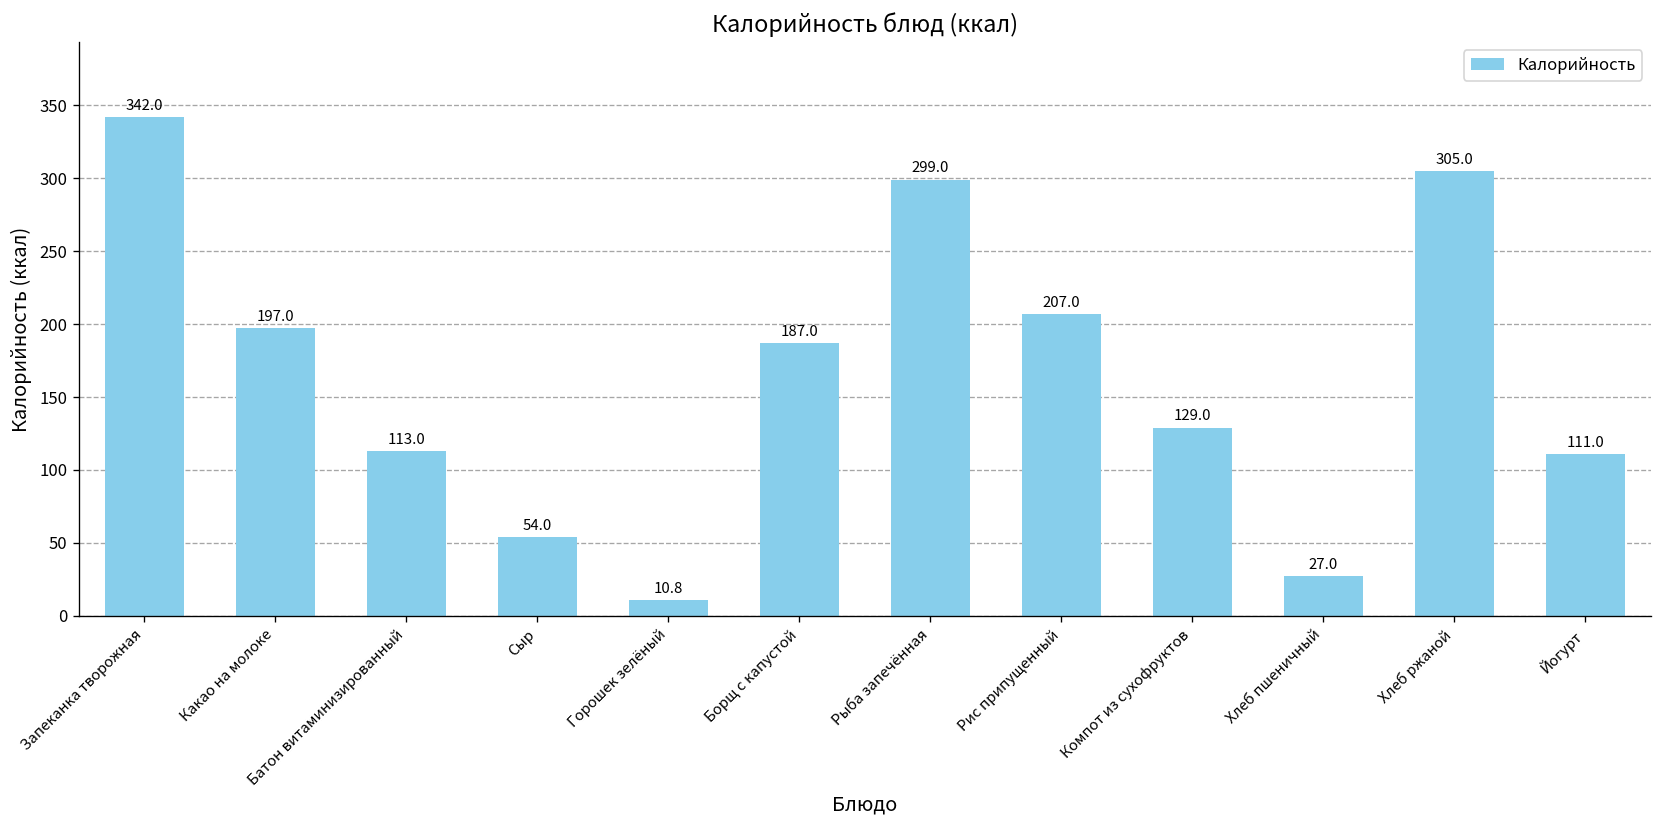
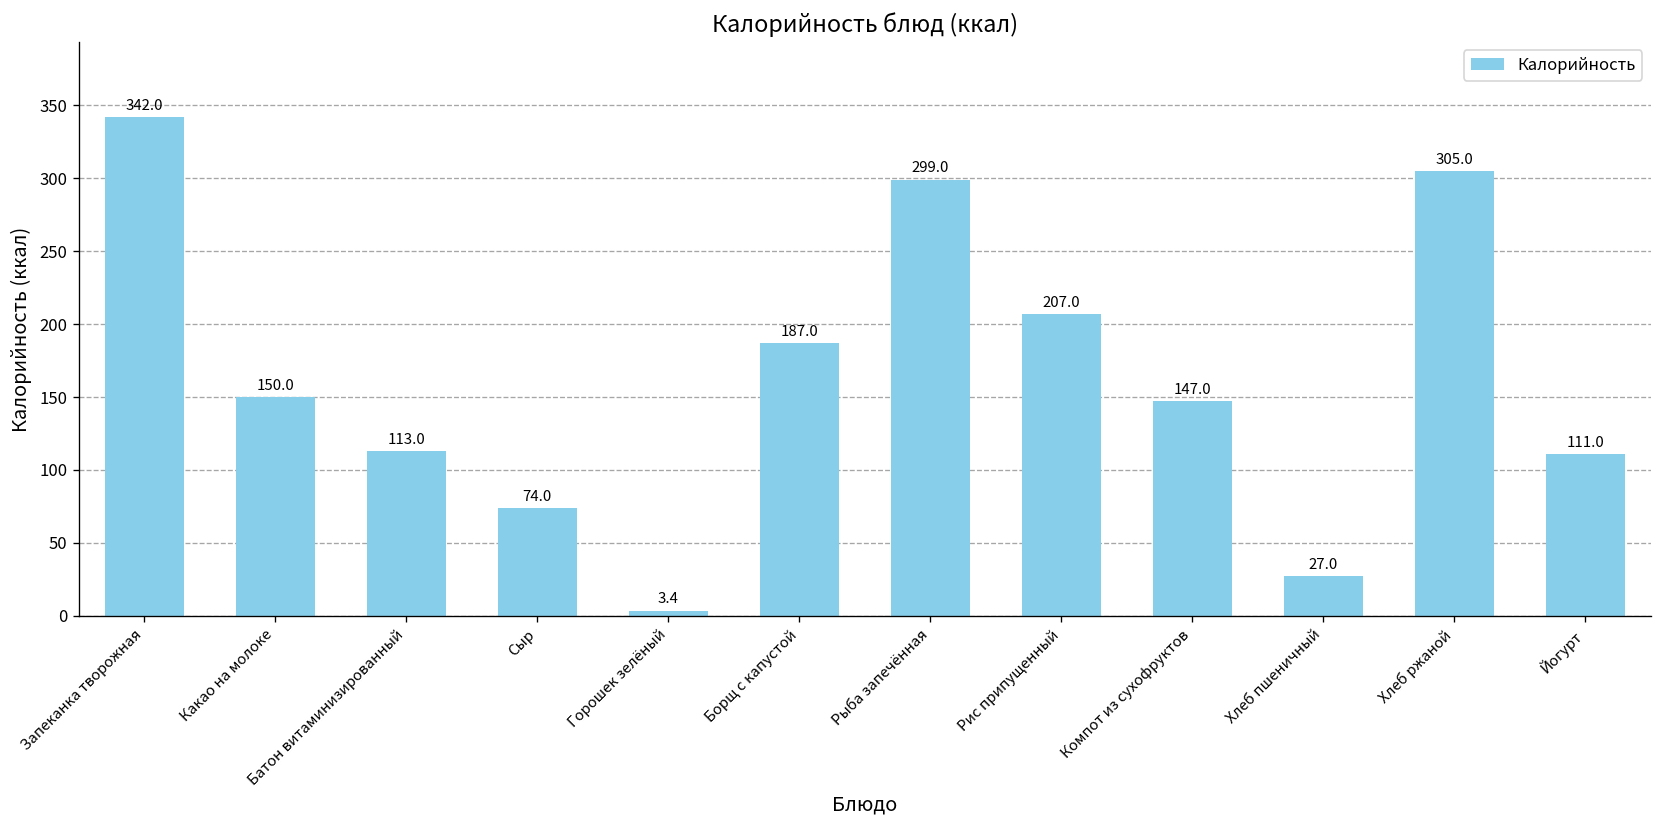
Какао на молоке: 197.0 -> 150.0
Сыр: 54.0 -> 74.0
Горошек зелёный: 10.8 -> 3.4
Компот из сухофруктов: 129.0 -> 147.0
